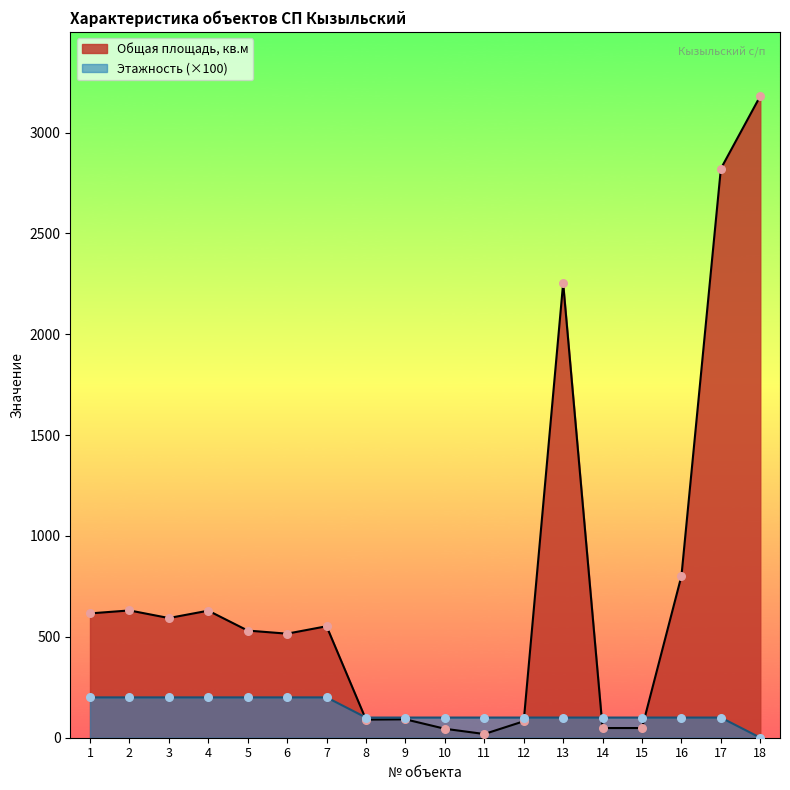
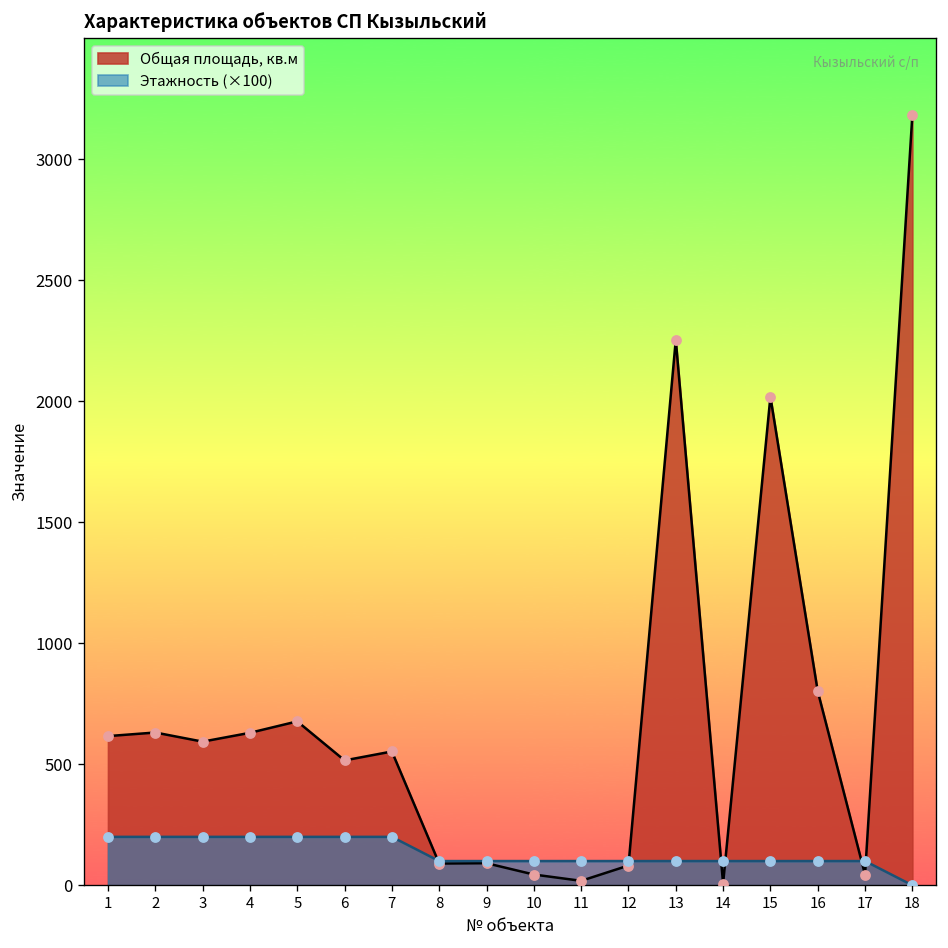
Общая площадь, кв.м, 5: 530 -> 680
Общая площадь, кв.м, 14: 50 -> 10
Общая площадь, кв.м, 15: 50 -> 2020
Общая площадь, кв.м, 17: 2820 -> 40
